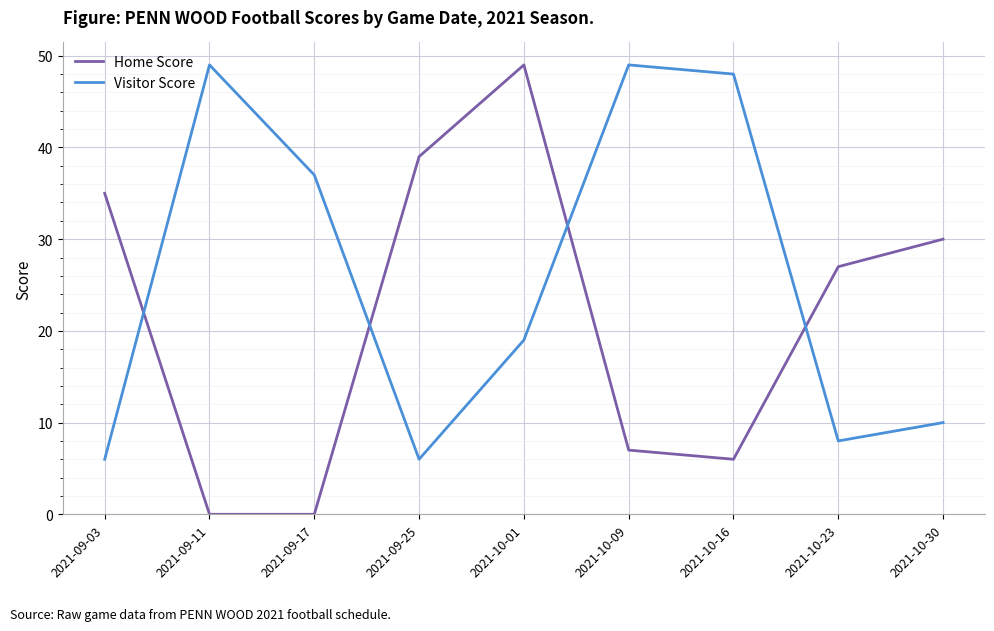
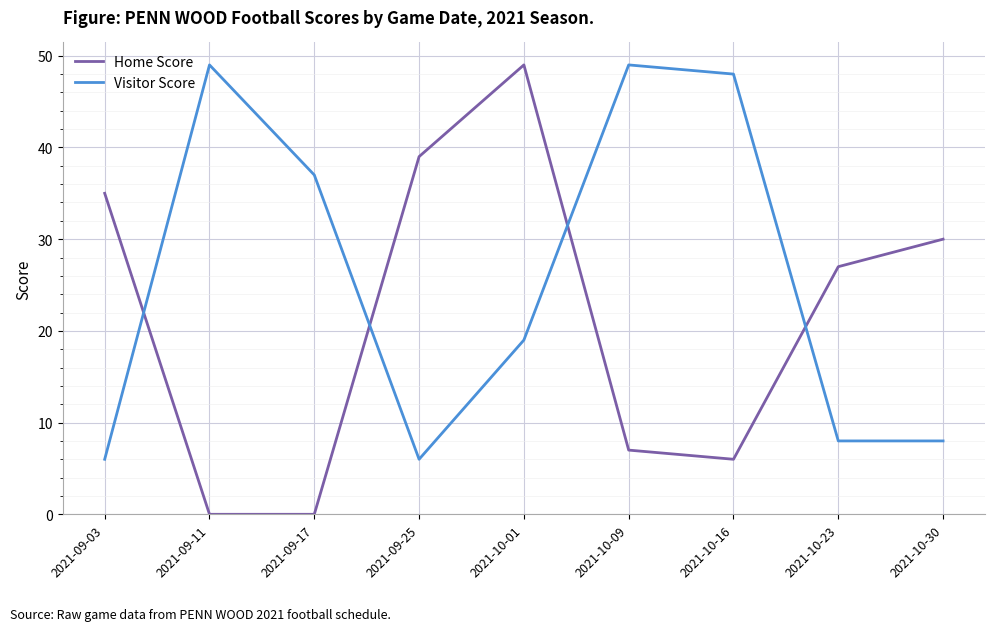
Visitor Score, 2021-10-30: 10 -> 8
